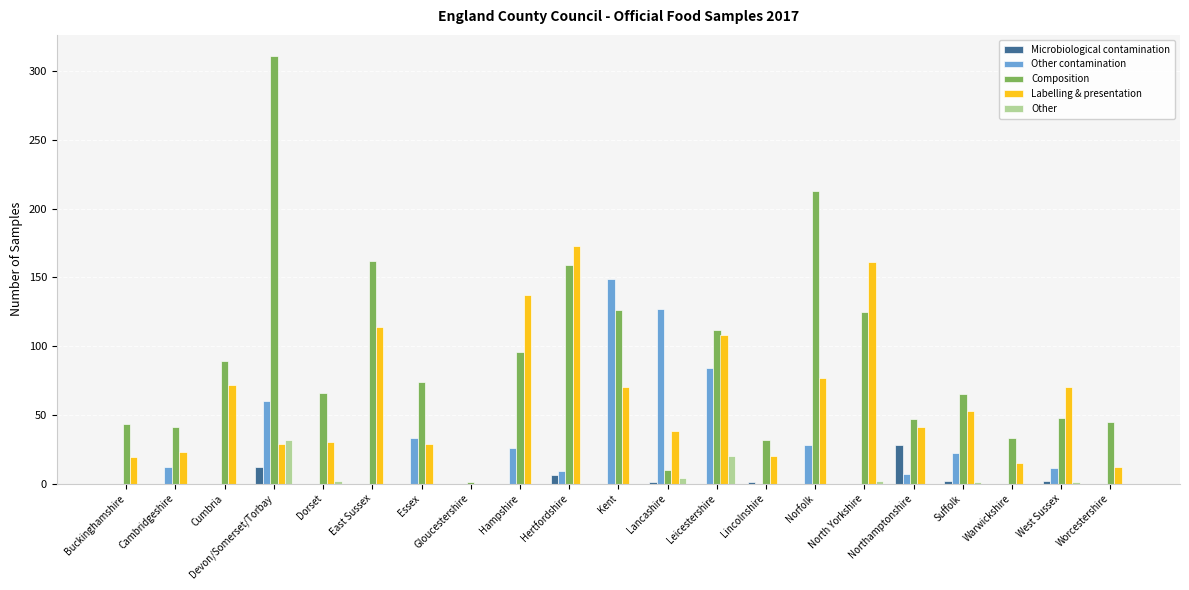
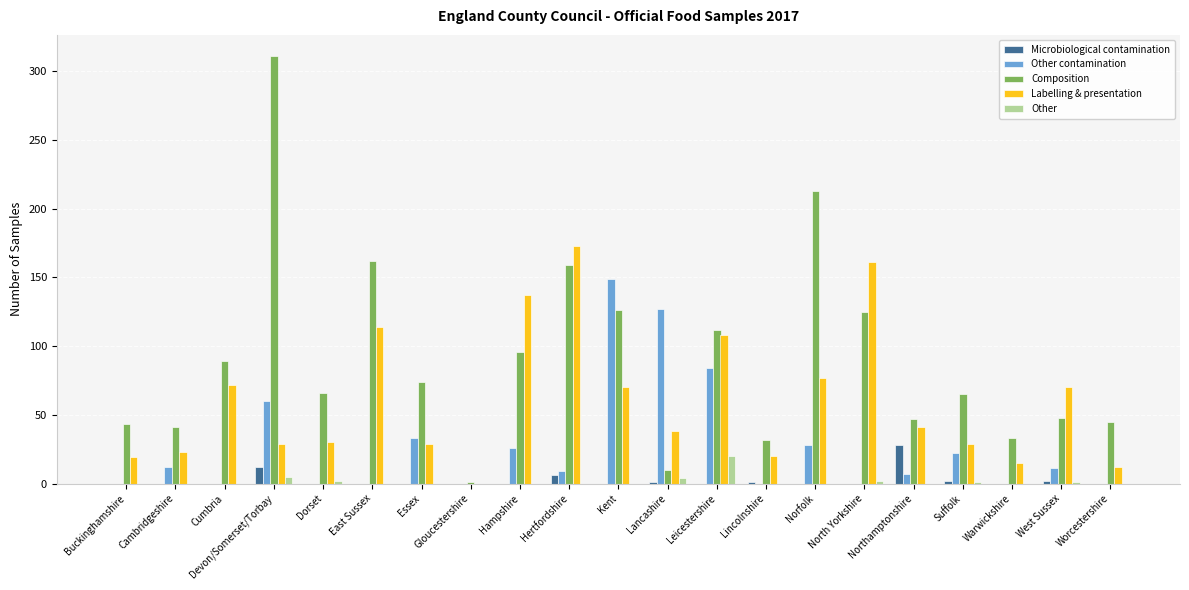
Other, Devon/Somerset/Torbay: 32 -> 5
Labelling & presentation, Suffolk: 53 -> 29
